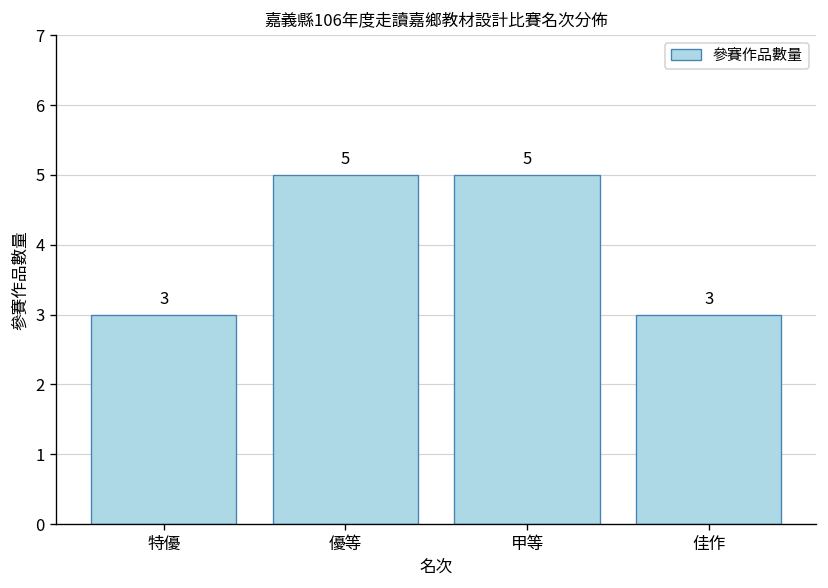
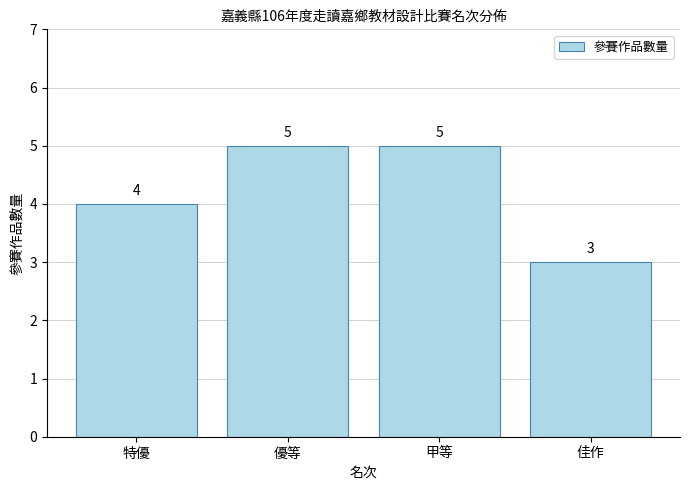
特優: 3 -> 4
